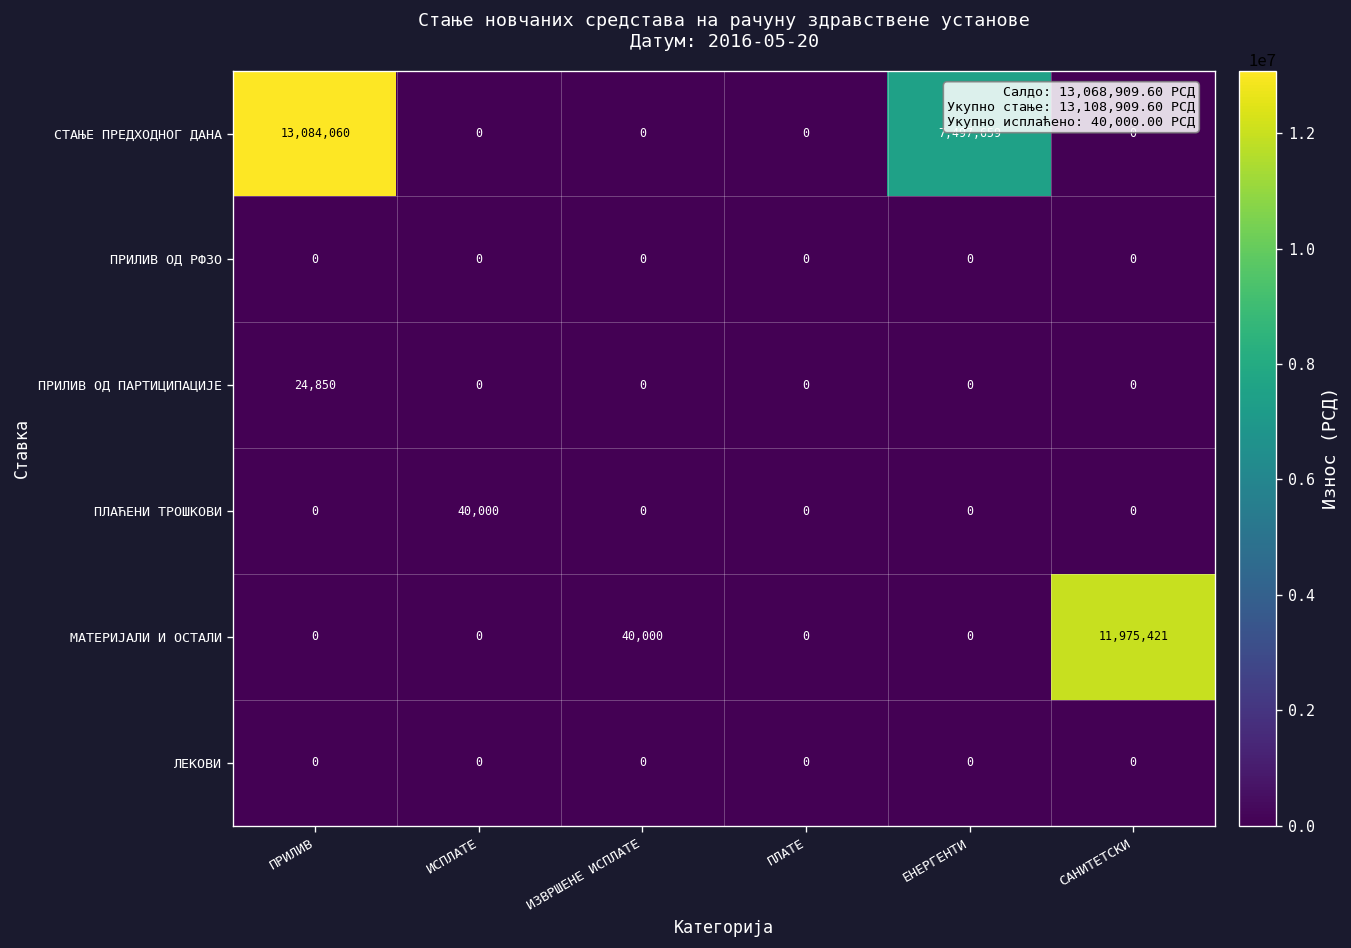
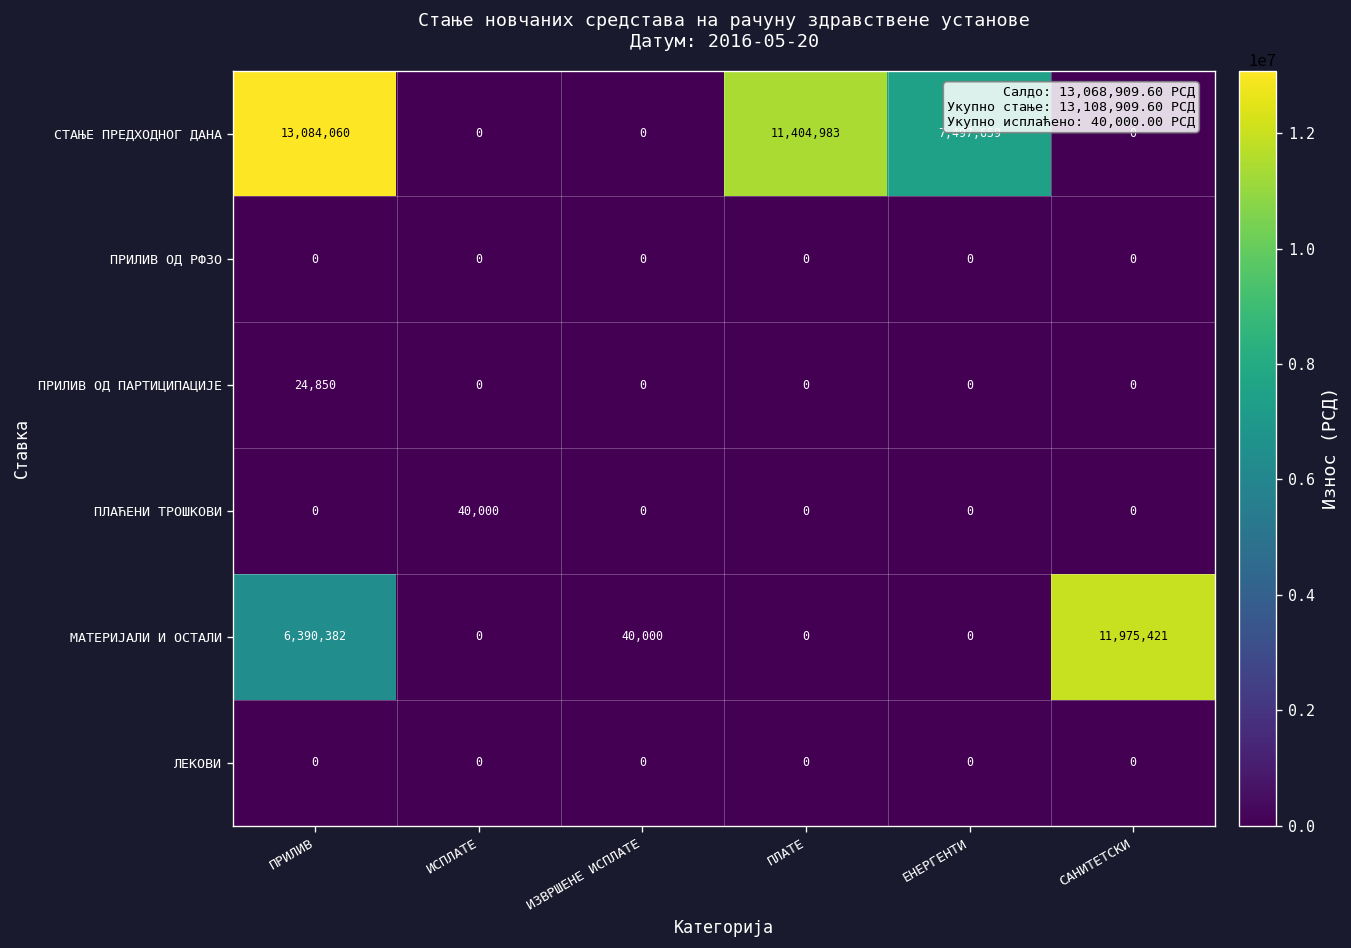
СТАЊЕ ПРЕДХОДНОГ ДАНА, ПЛАТЕ: 0 -> 11,404,983
МАТЕРИЈАЛИ И ОСТАЛИ, ПРИЛИВ: 0 -> 6,390,382
